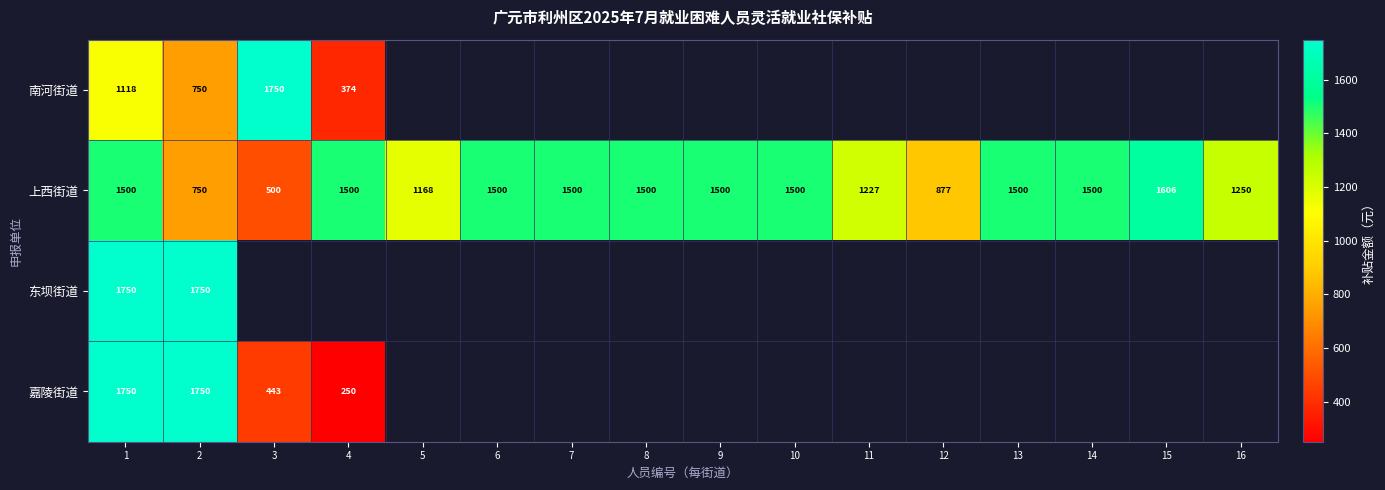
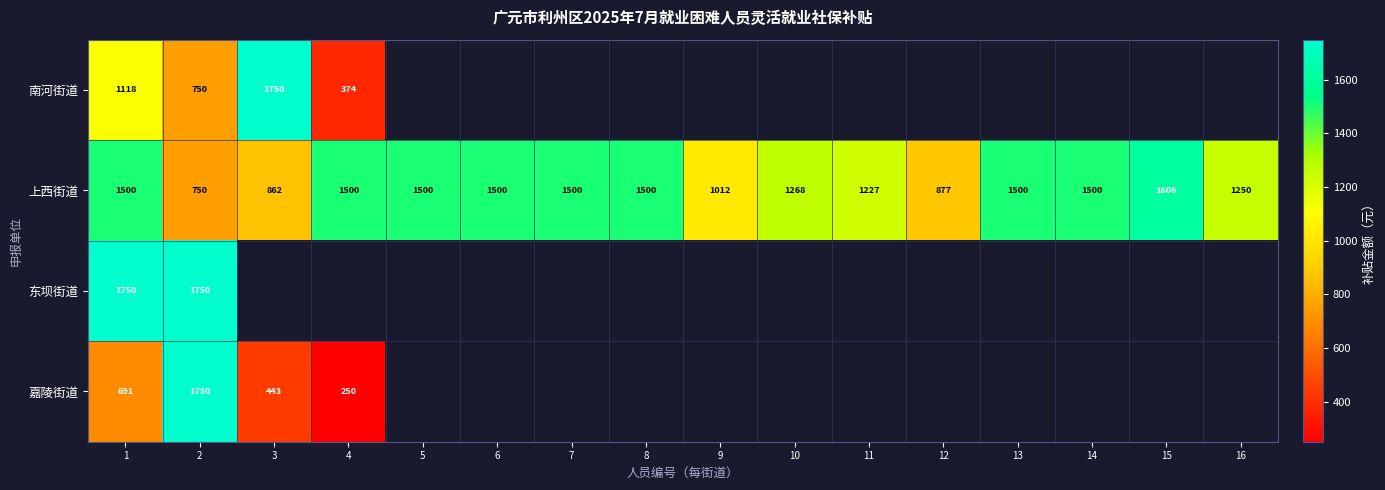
上西街道, 3: 500 -> 862
上西街道, 5: 1168 -> 1500
上西街道, 9: 1500 -> 1012
上西街道, 10: 1500 -> 1268
嘉陵街道, 1: 1750 -> 691
